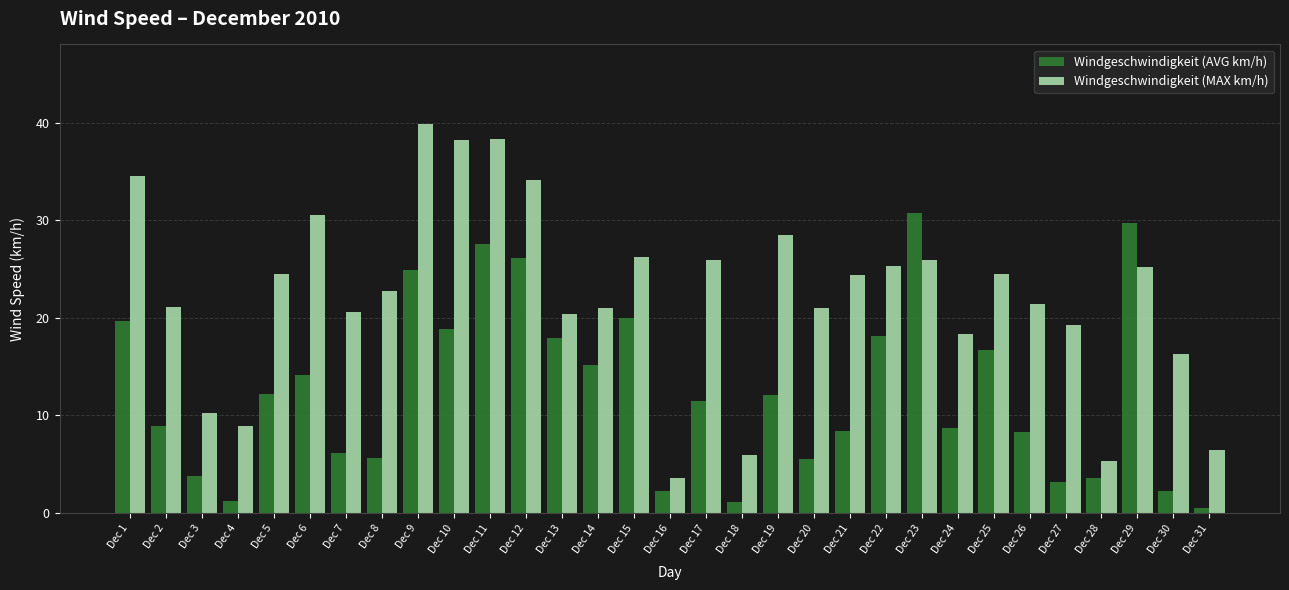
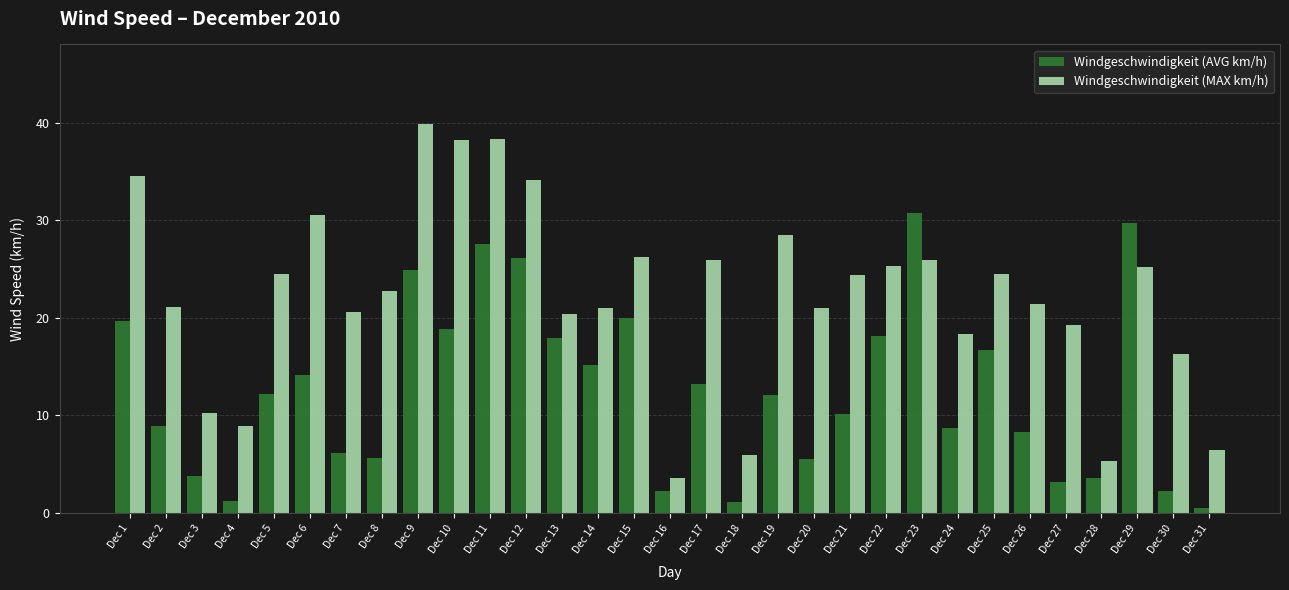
Windgeschwindigkeit (AVG km/h), Dec 17: 12 -> 13
Windgeschwindigkeit (AVG km/h), Dec 21: 8 -> 10
